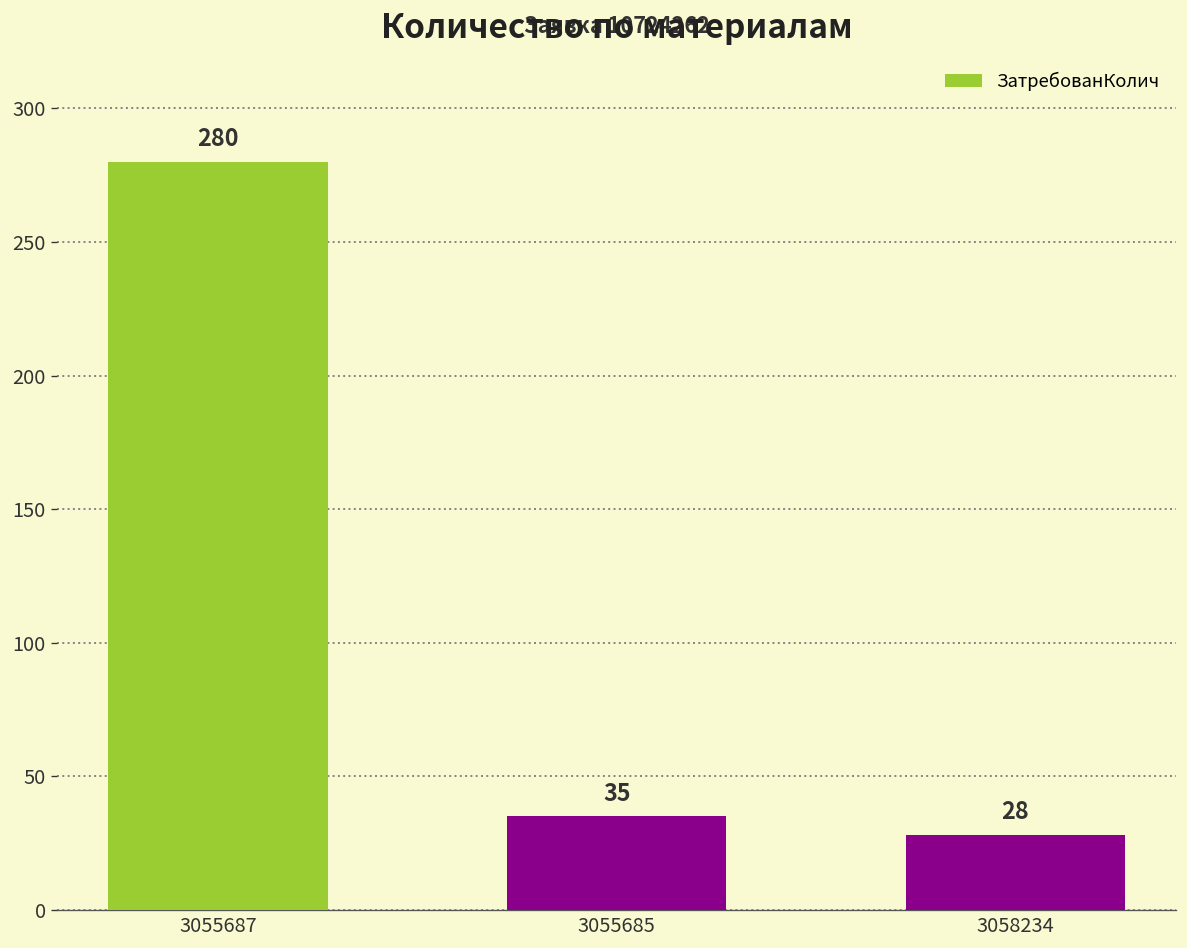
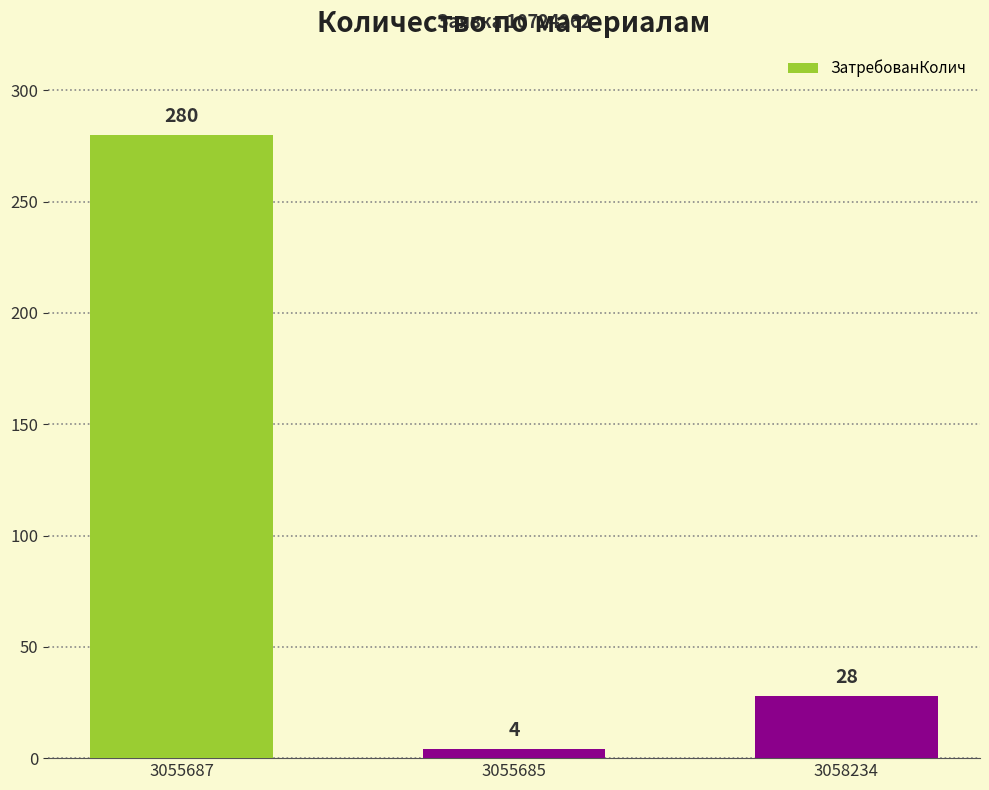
3055685: 35 -> 4
